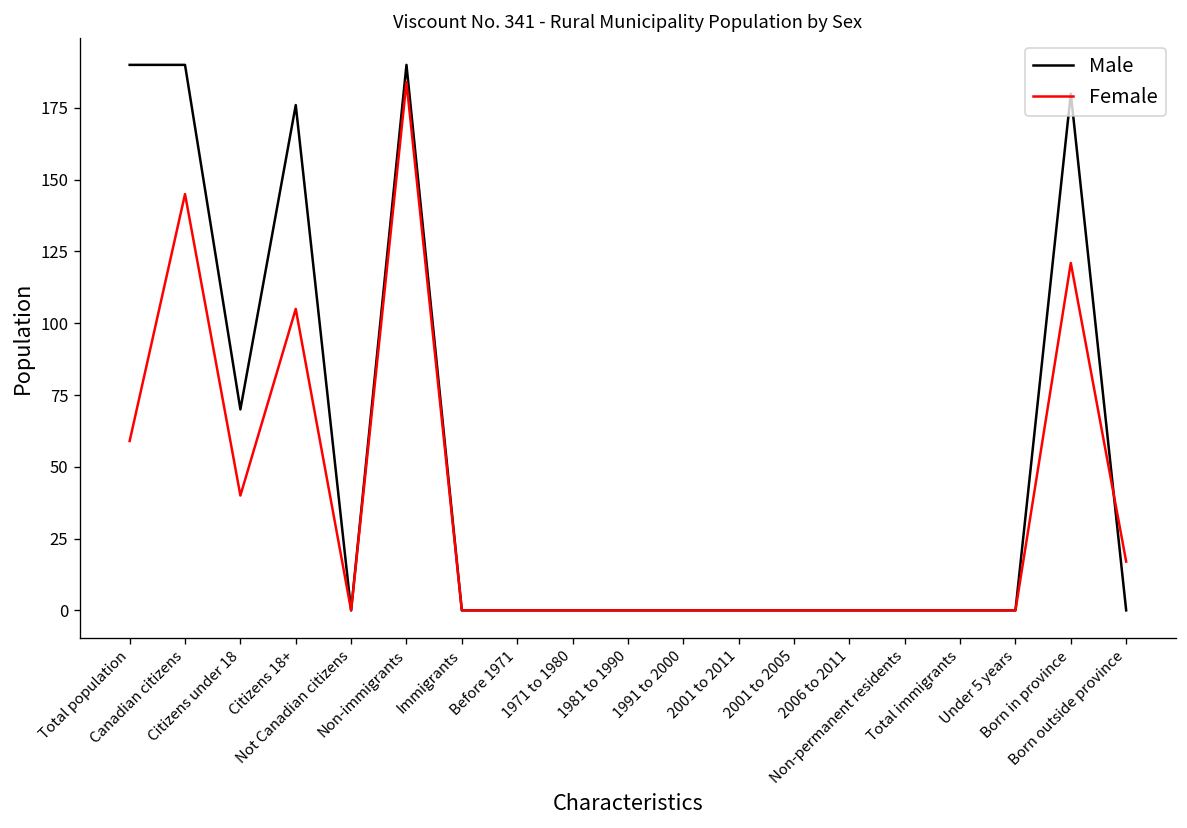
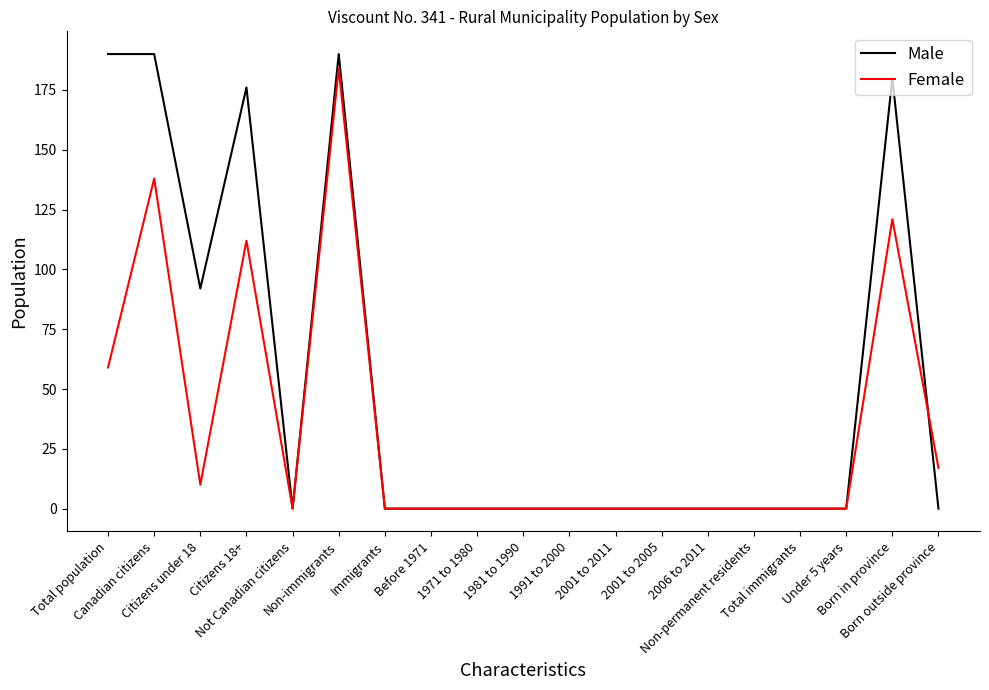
Female, Canadian citizens: 145 -> 138
Male, Citizens under 18: 70 -> 92
Female, Citizens under 18: 40 -> 10
Female, Citizens 18+: 105 -> 112
